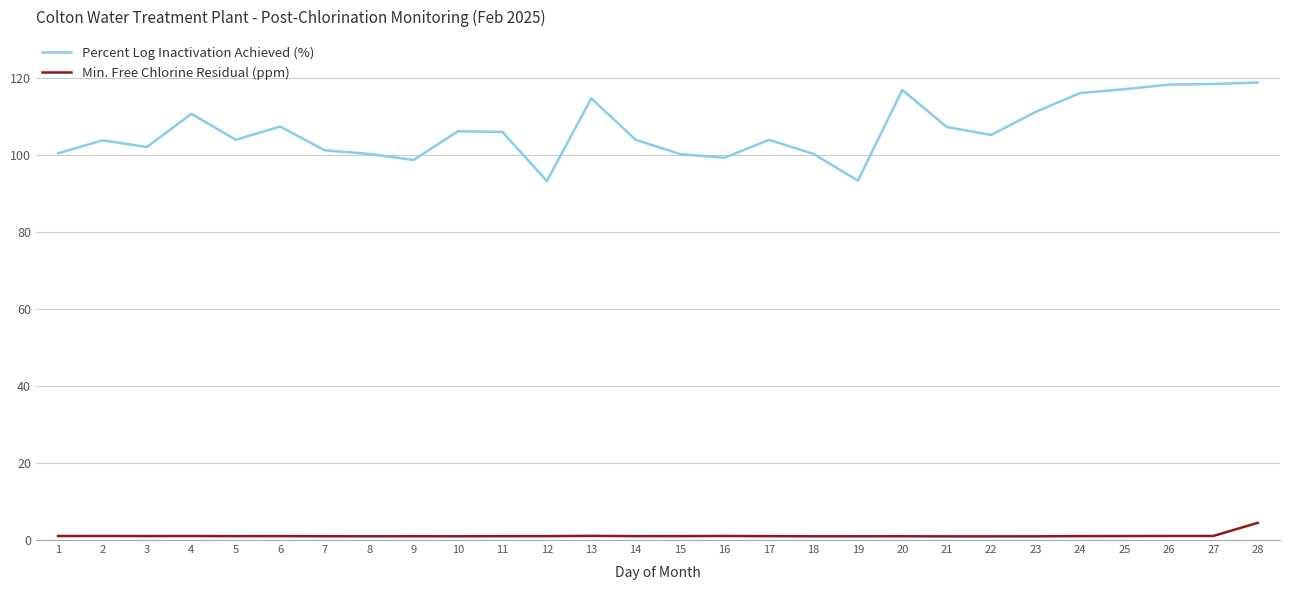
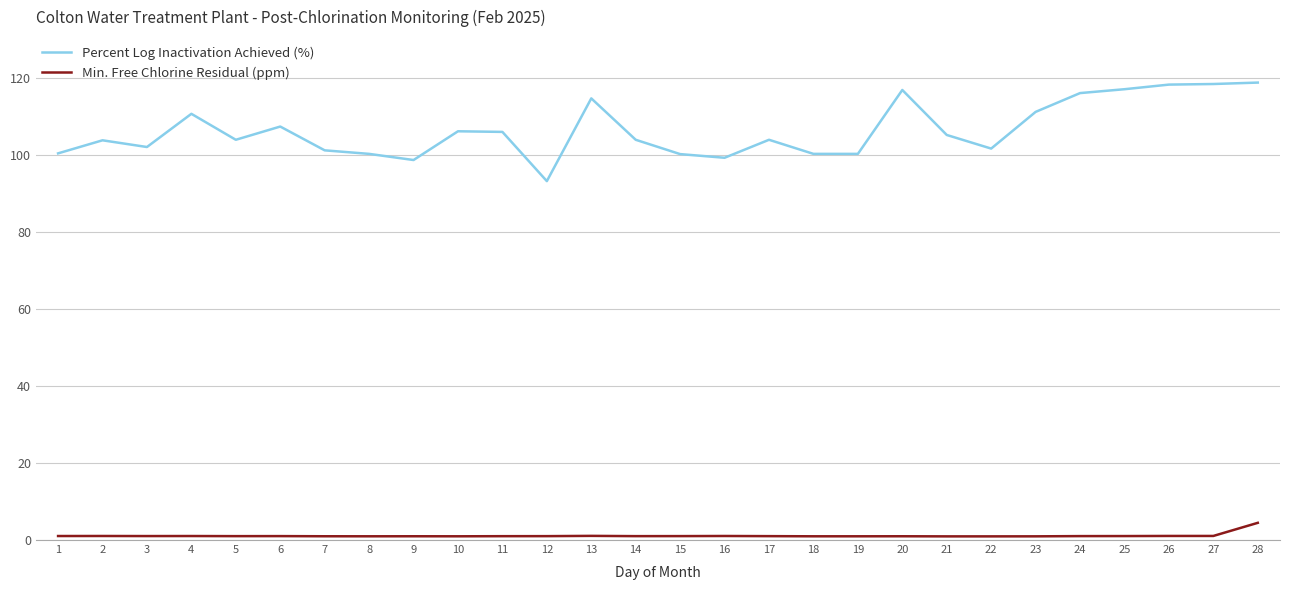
Percent Log Inactivation Achieved (%), 19: 93 -> 100
Percent Log Inactivation Achieved (%), 21: 107 -> 105
Percent Log Inactivation Achieved (%), 22: 105 -> 102
